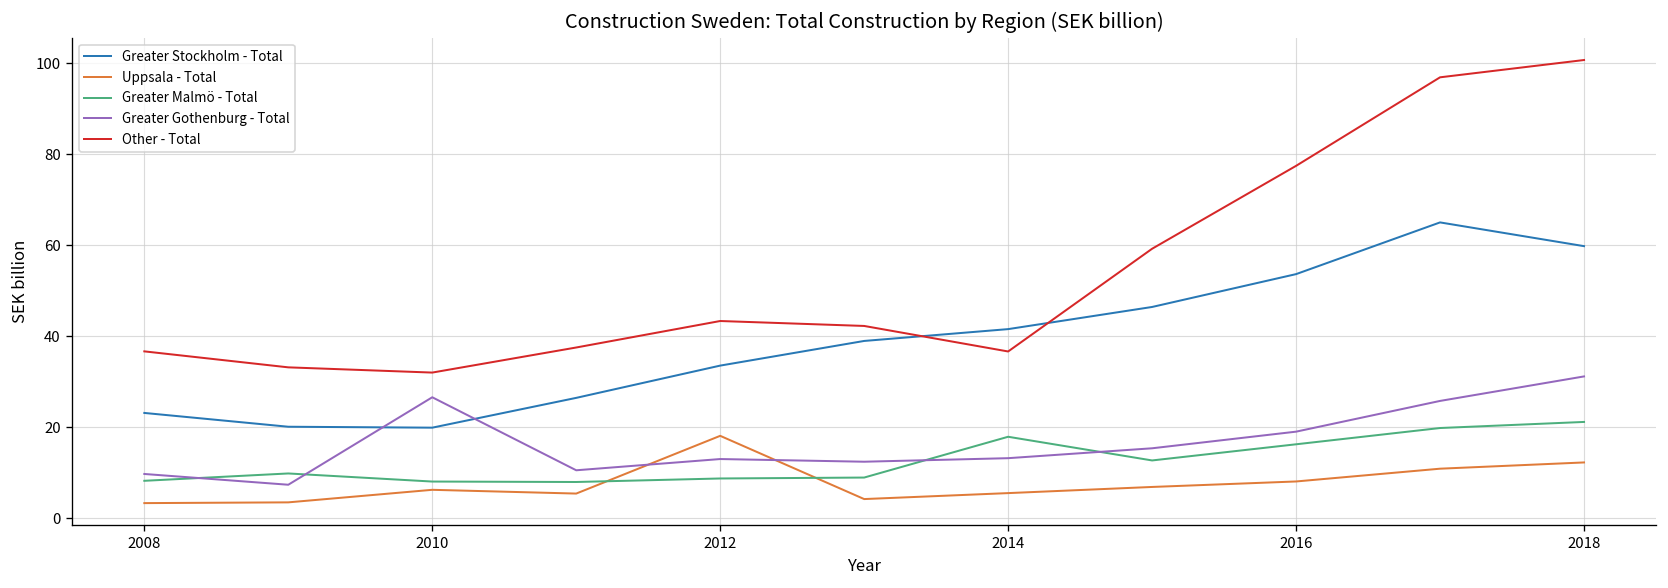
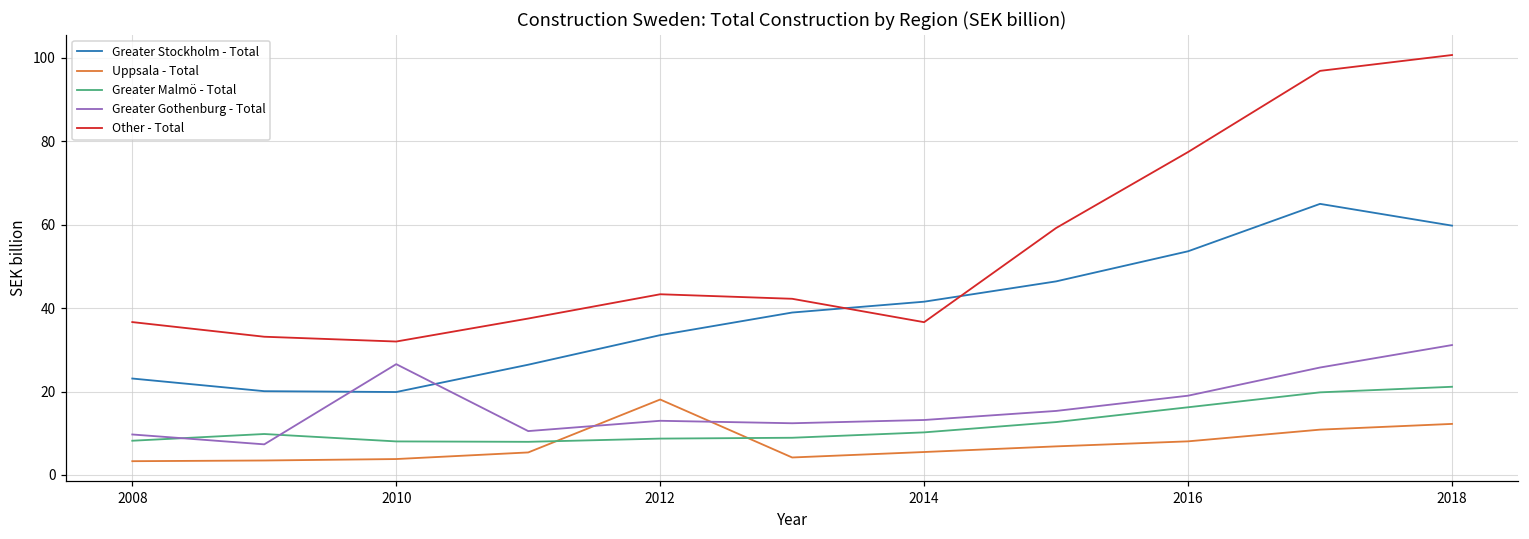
Uppsala - Total, 2010: 6 -> 4
Greater Malmö - Total, 2014: 18 -> 10
